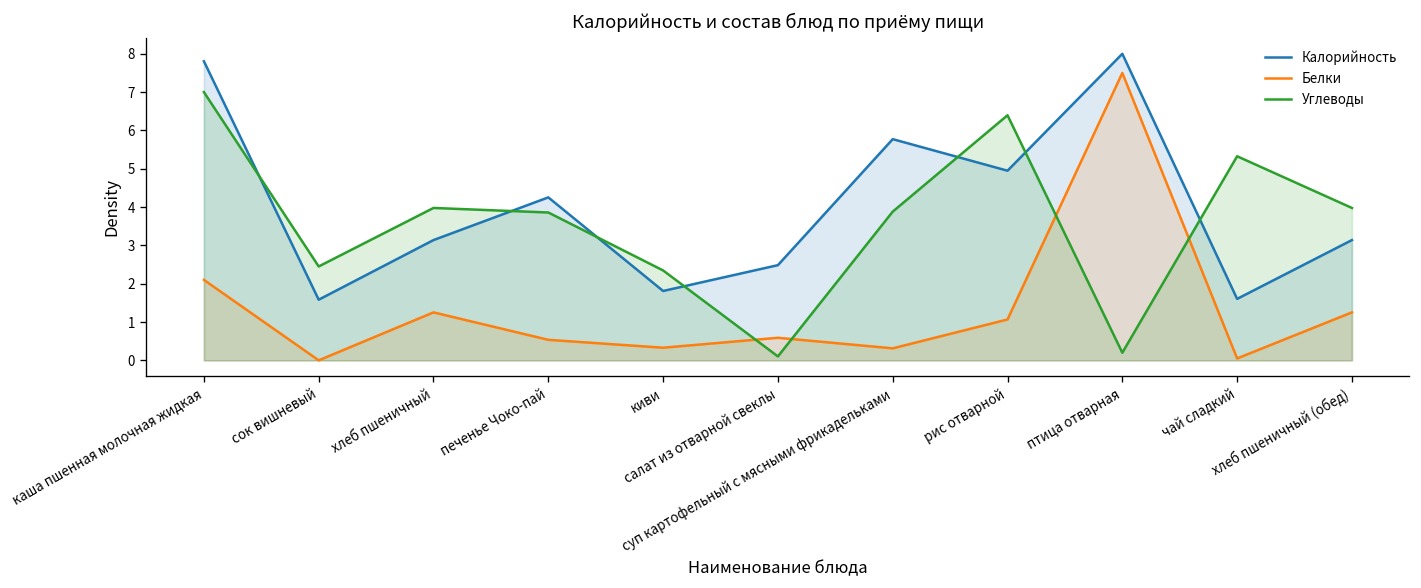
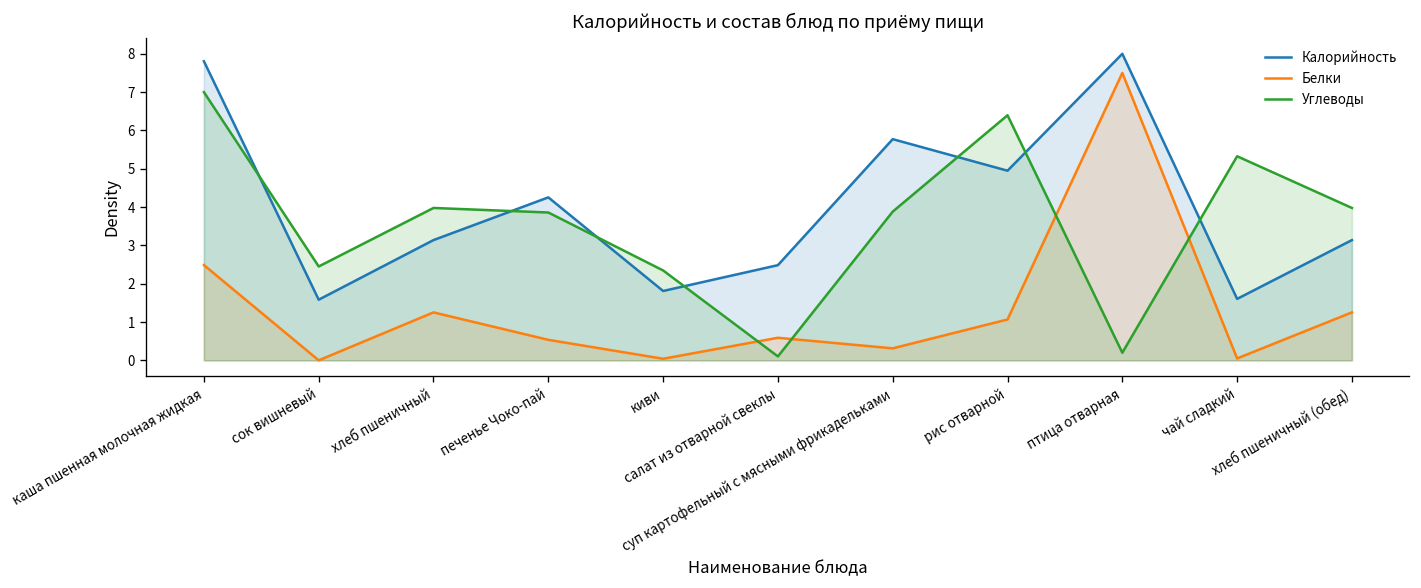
Белки, каша пшенная молочная жидкая: 2.1 -> 2.5
Белки, киви: 0.3 -> 0.0
